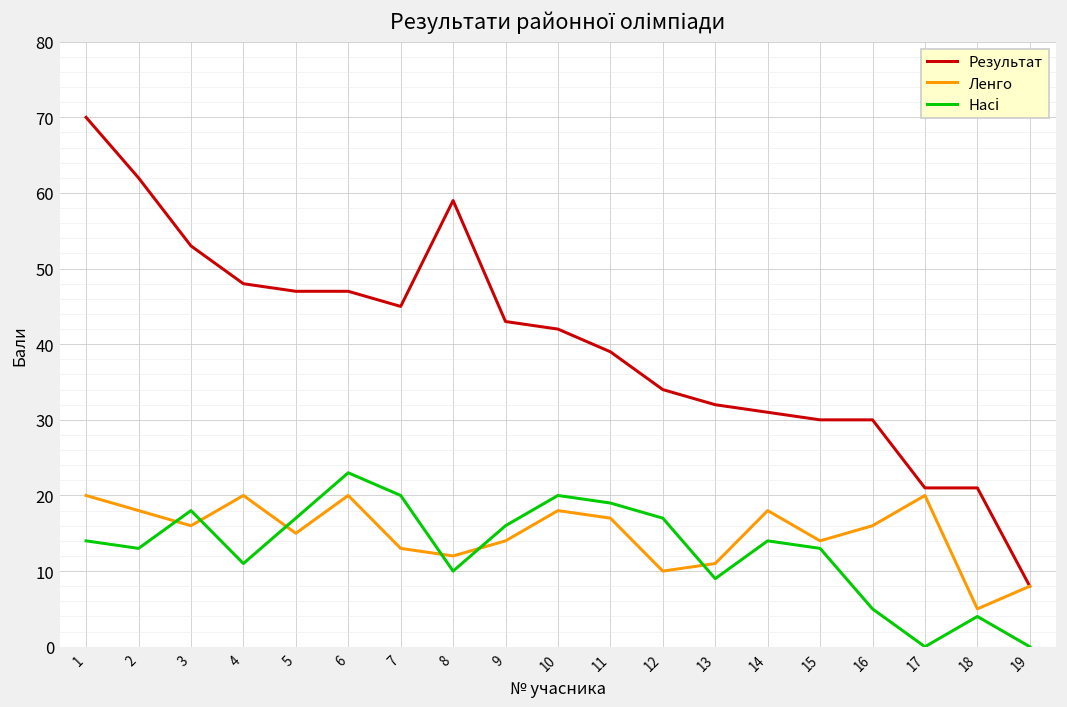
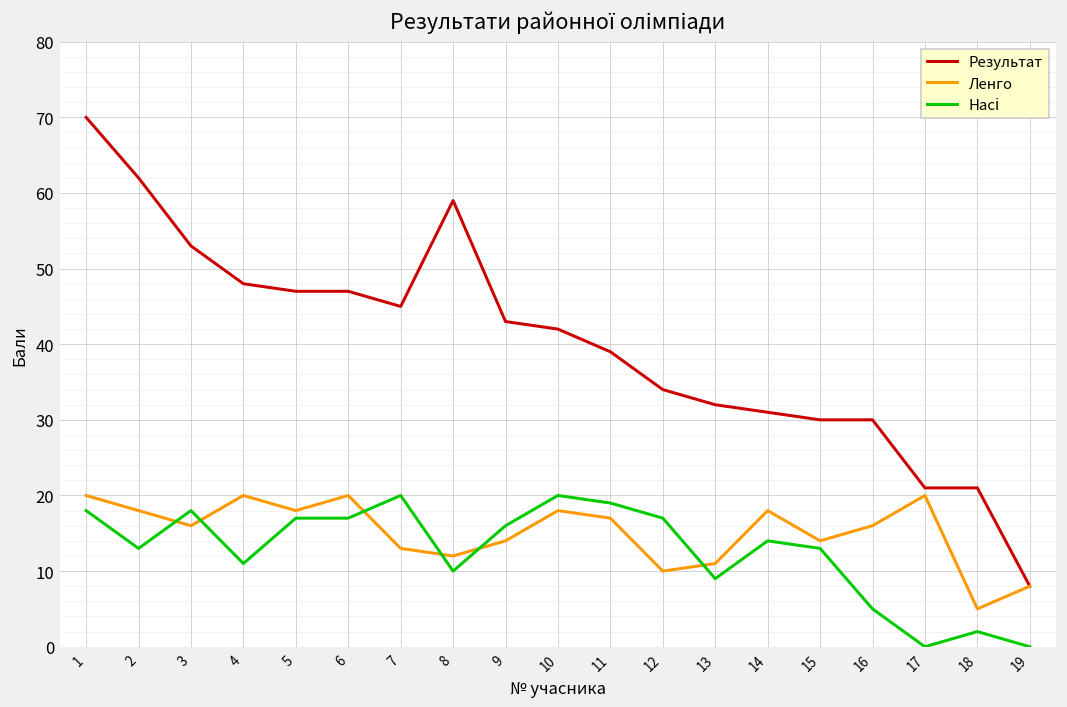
Насі, 1: 14 -> 18
Ленго, 5: 15 -> 18
Насі, 6: 23 -> 17
Насі, 18: 4 -> 2
